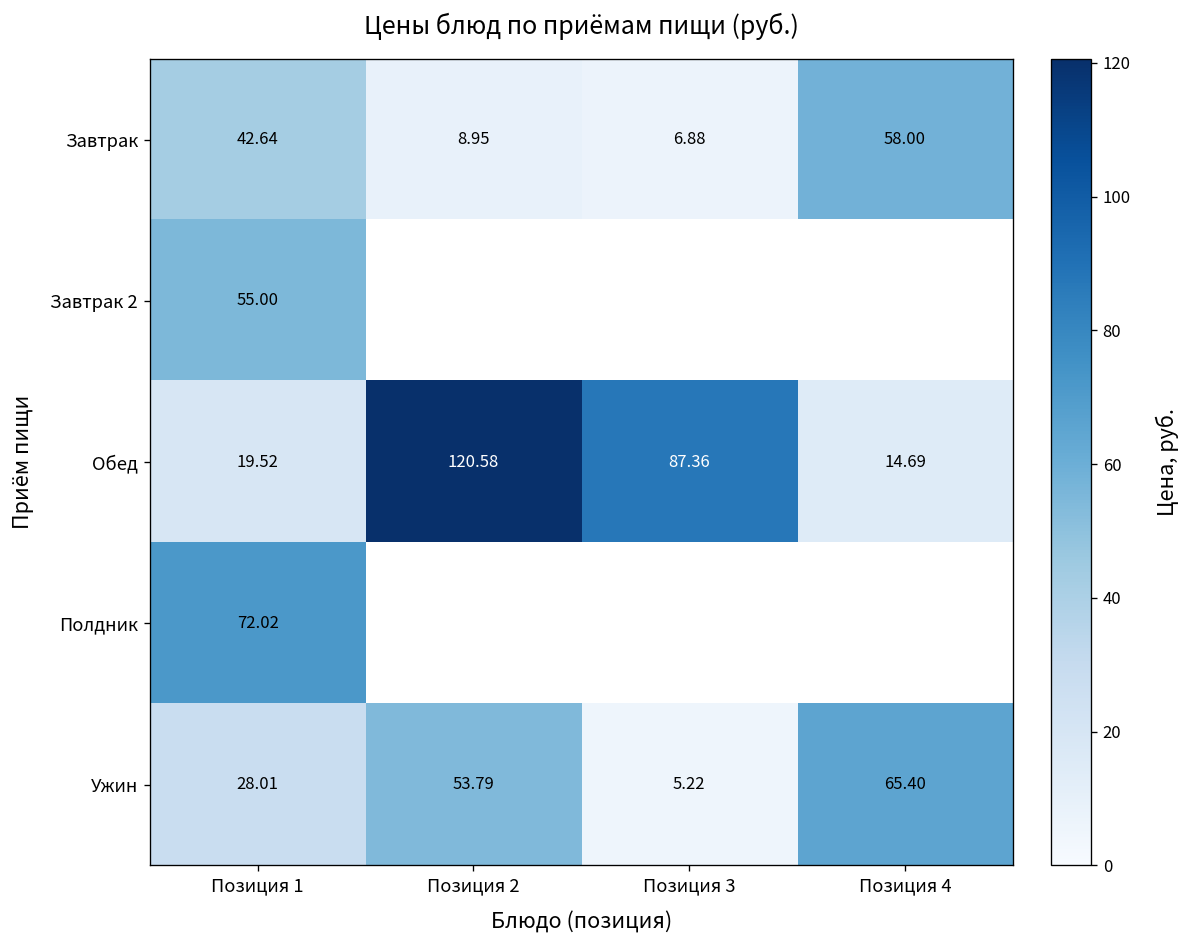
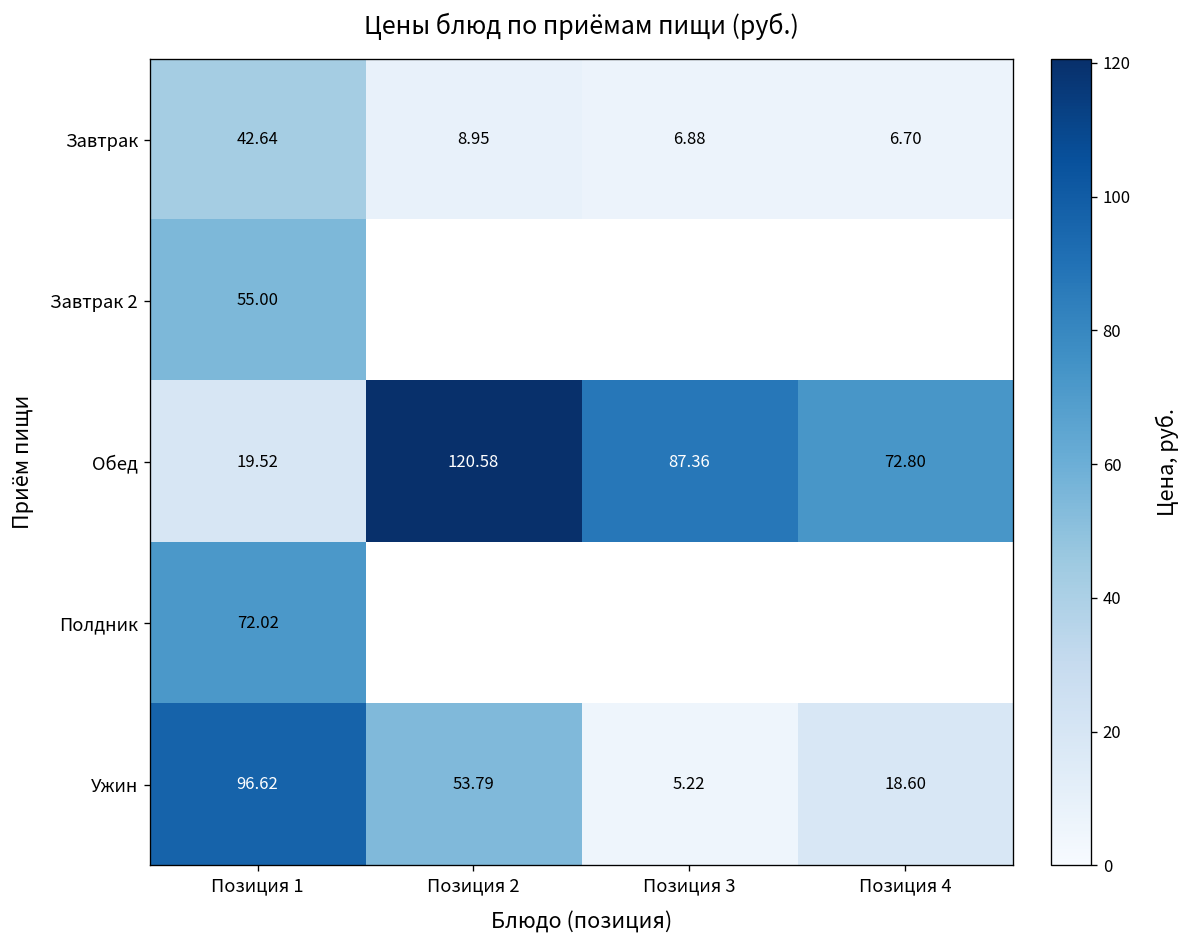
Завтрак, Позиция 4: 58.00 -> 6.70
Обед, Позиция 4: 14.69 -> 72.80
Ужин, Позиция 1: 28.01 -> 96.62
Ужин, Позиция 4: 65.40 -> 18.60
